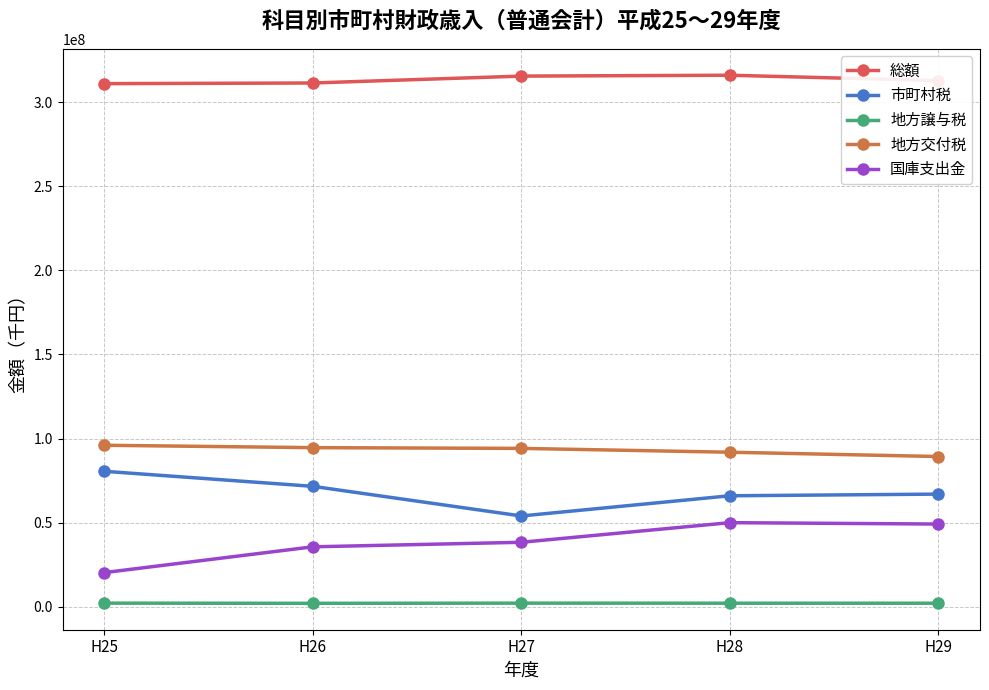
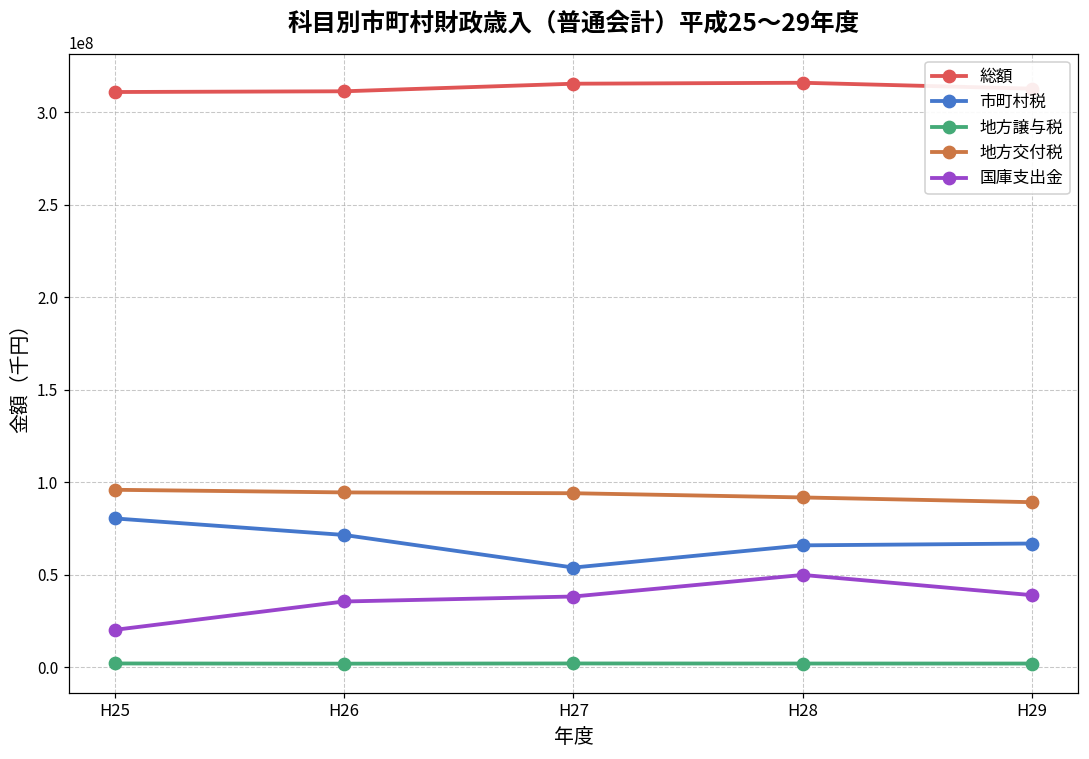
国庫支出金, H29: 49000000 -> 39000000
